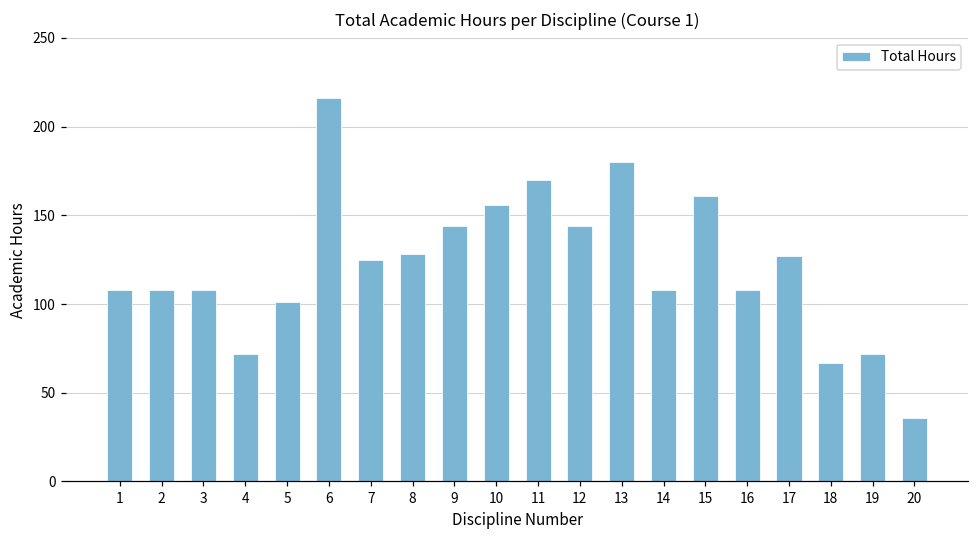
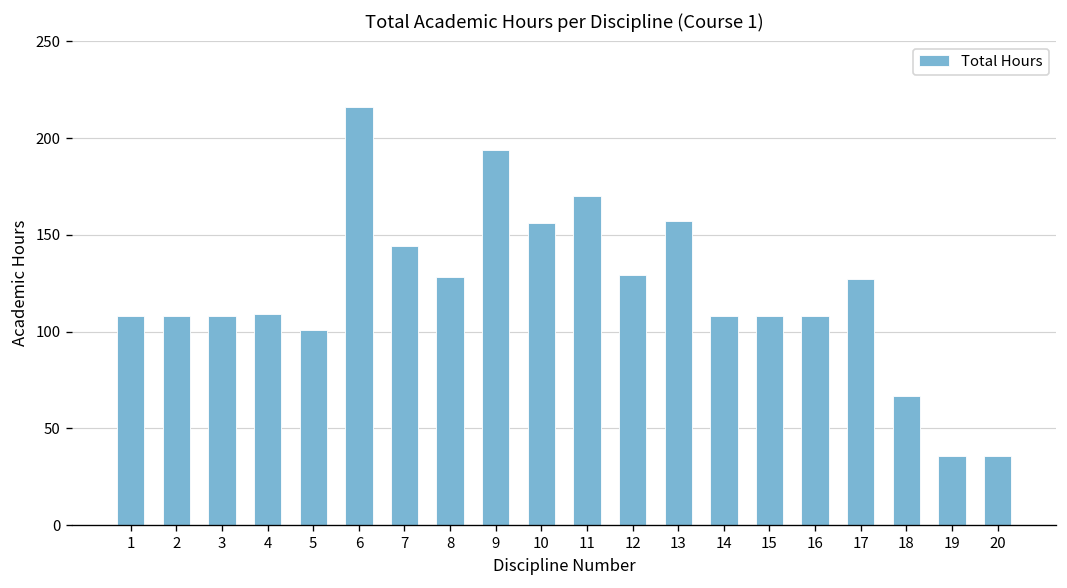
4: 72 -> 109
7: 125 -> 144
9: 144 -> 194
12: 144 -> 129
13: 180 -> 157
15: 161 -> 108
19: 72 -> 36
